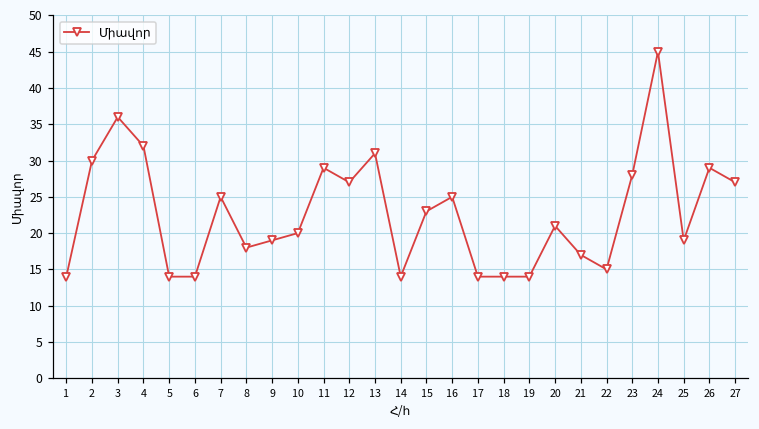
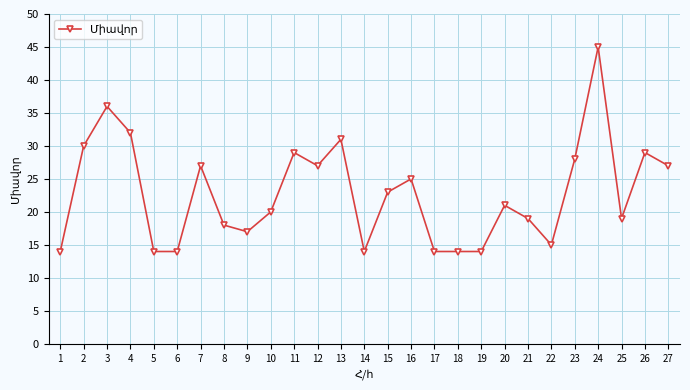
7: 25 -> 27
9: 19 -> 17
21: 17 -> 19
